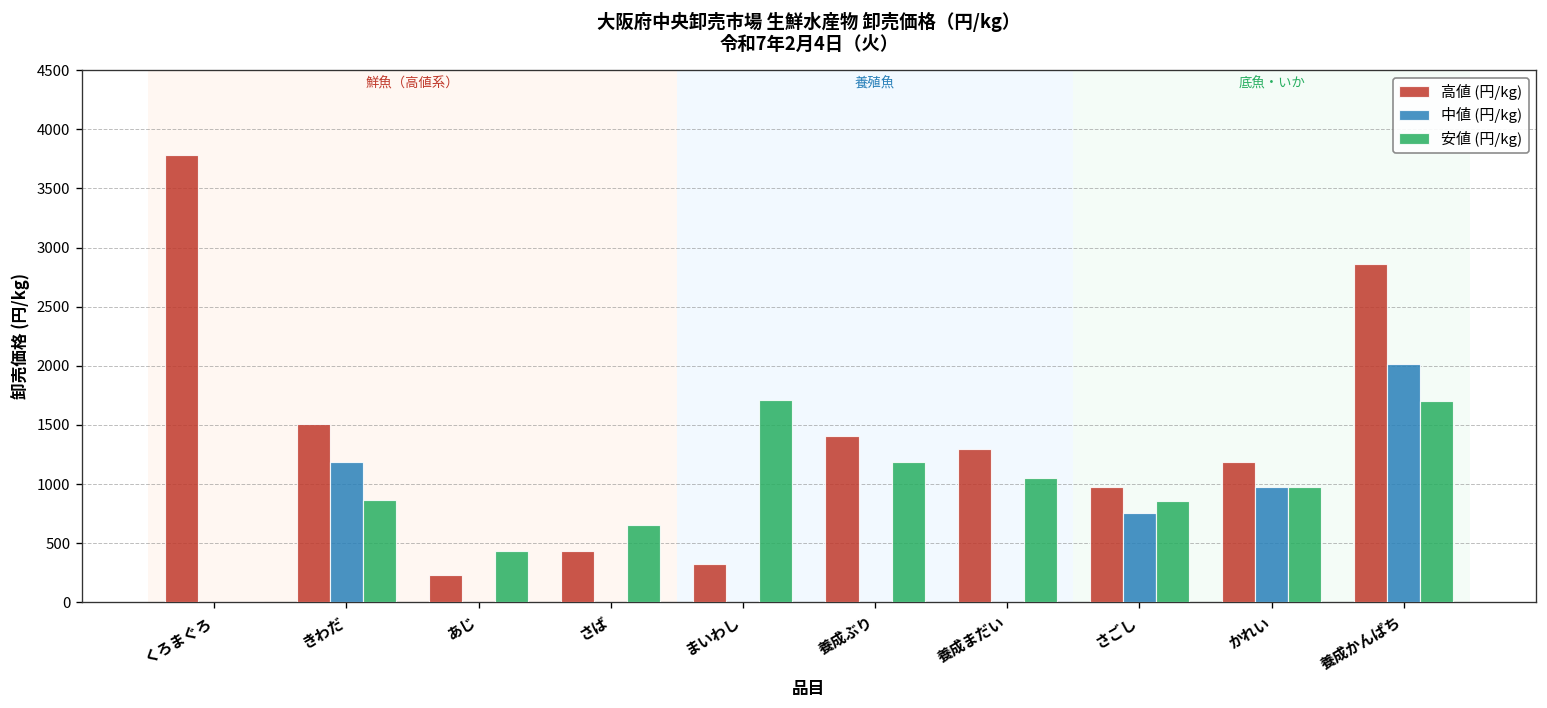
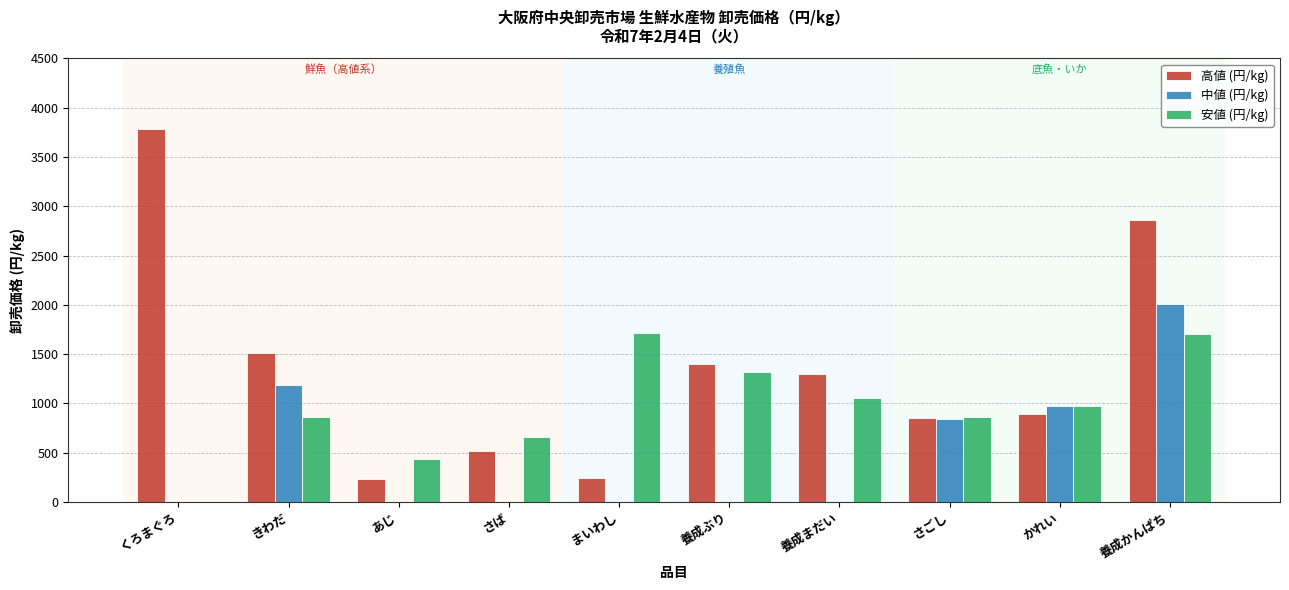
高値 (円/kg), さば: 400 -> 500
高値 (円/kg), まいわし: 300 -> 200
安値 (円/kg), 養成ぶり: 1200 -> 1300
高値 (円/kg), さごし: 1000 -> 900
中値 (円/kg), さごし: 760 -> 840
高値 (円/kg), かれい: 1200 -> 900
